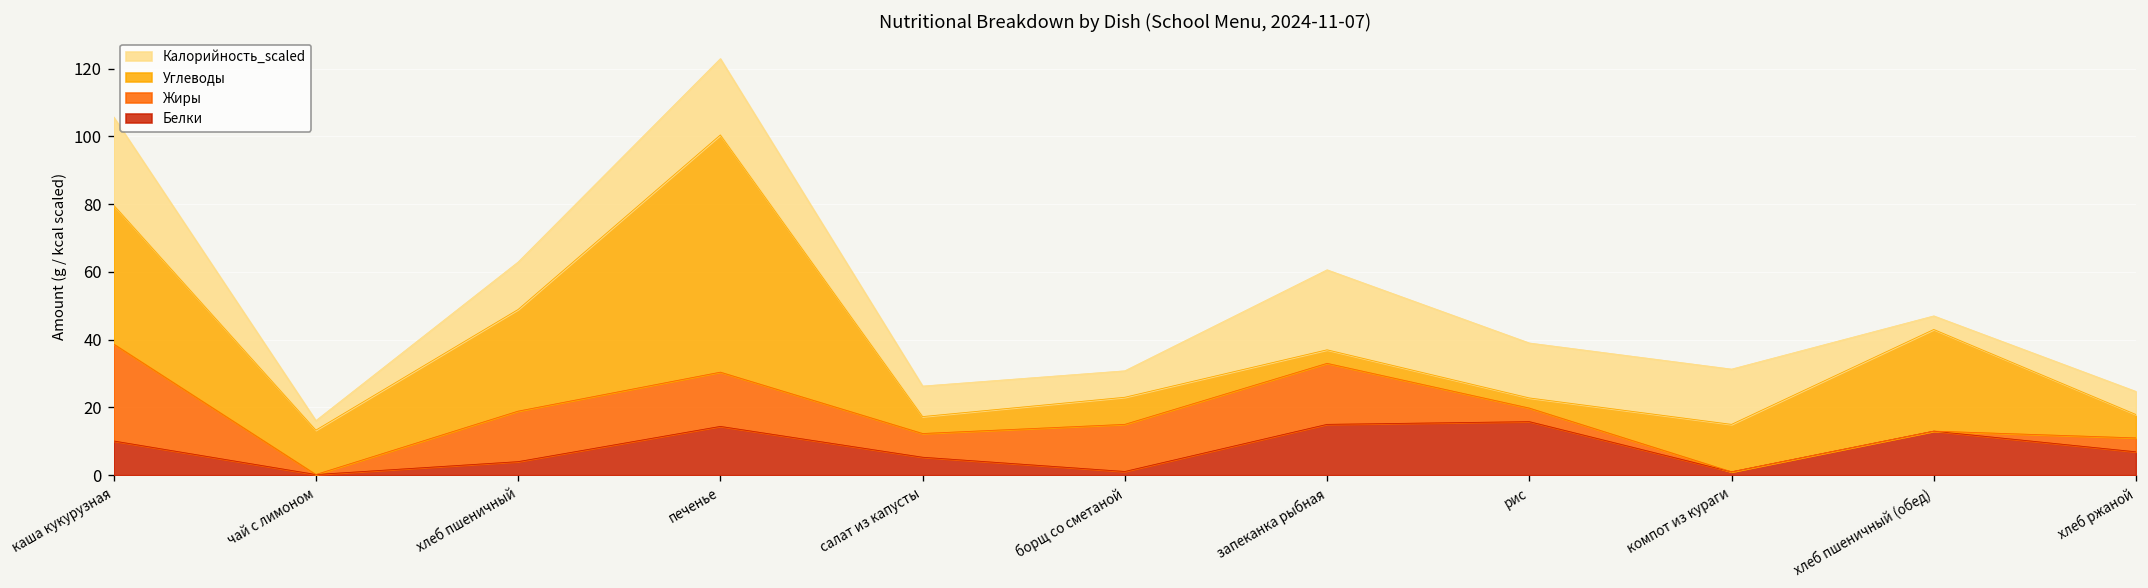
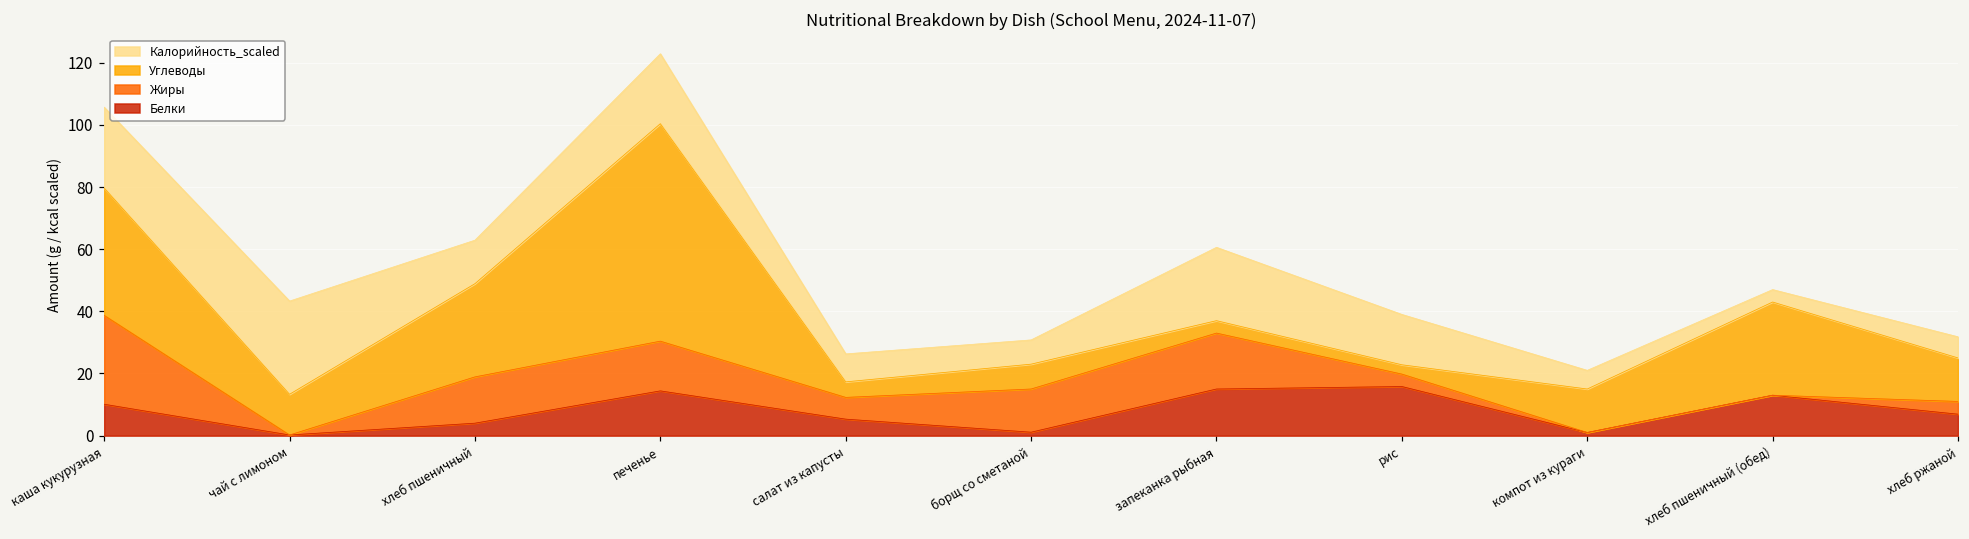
Калорийность_scaled, чай с лимоном: 3 -> 30
Калорийность_scaled, компот из кураги: 16 -> 6
Углеводы, хлеб ржаной: 7 -> 14
